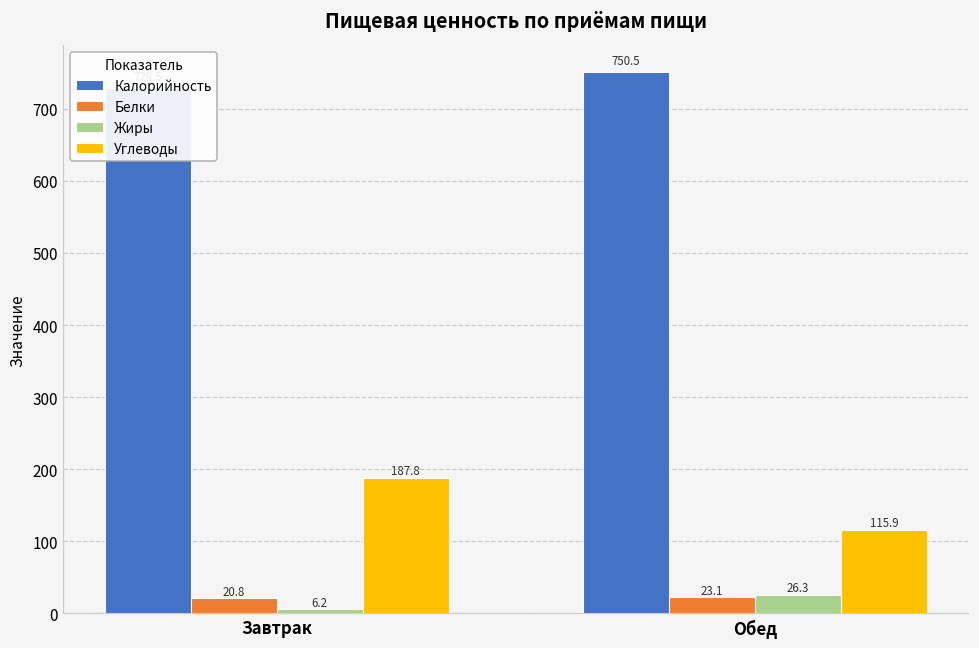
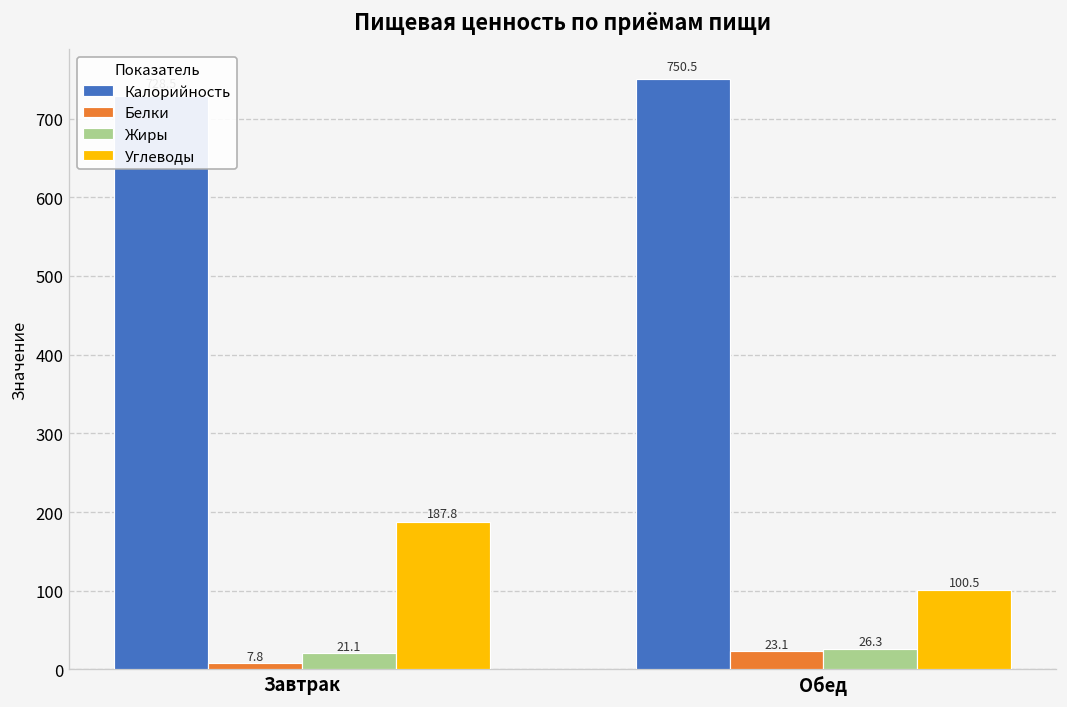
Белки, Завтрак: 20.8 -> 7.8
Жиры, Завтрак: 6.2 -> 21.1
Углеводы, Обед: 115.9 -> 100.5
